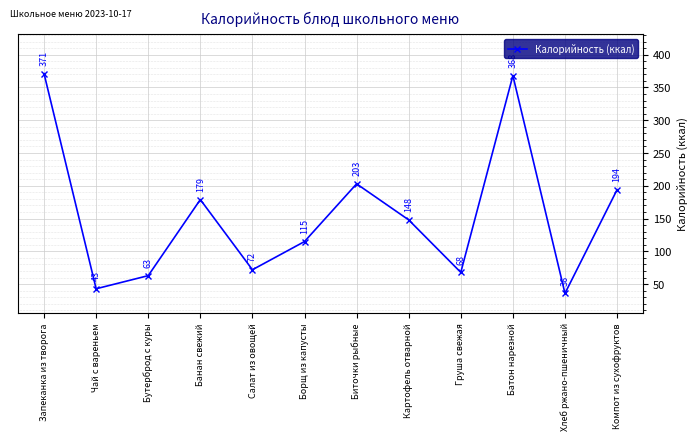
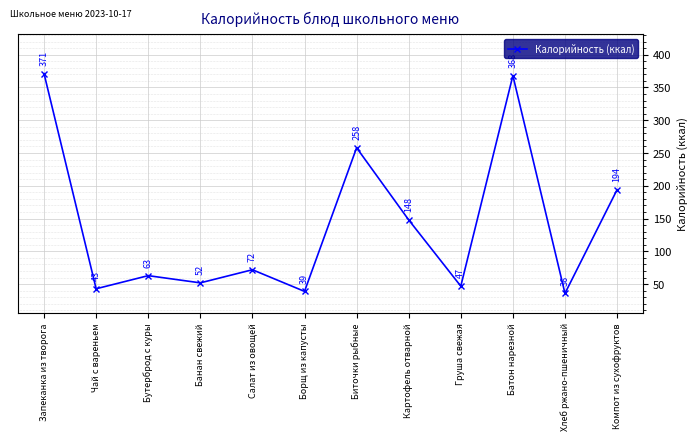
Банан свежий: 179 -> 52
Борщ из капусты: 115 -> 39
Биточки рыбные: 203 -> 258
Груша свежая: 68 -> 47
